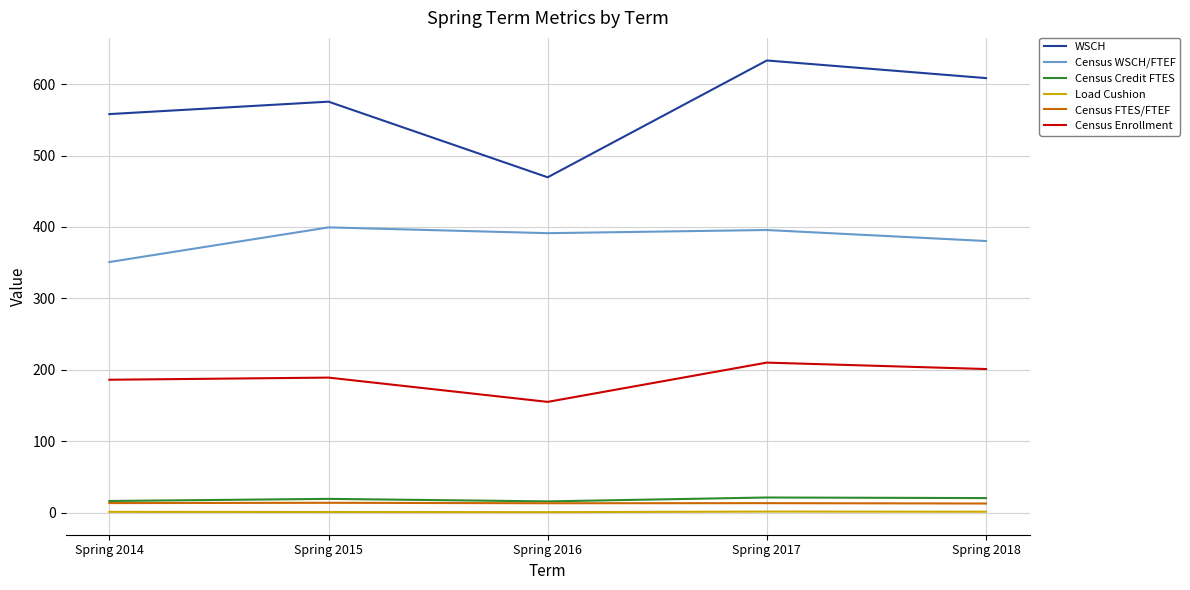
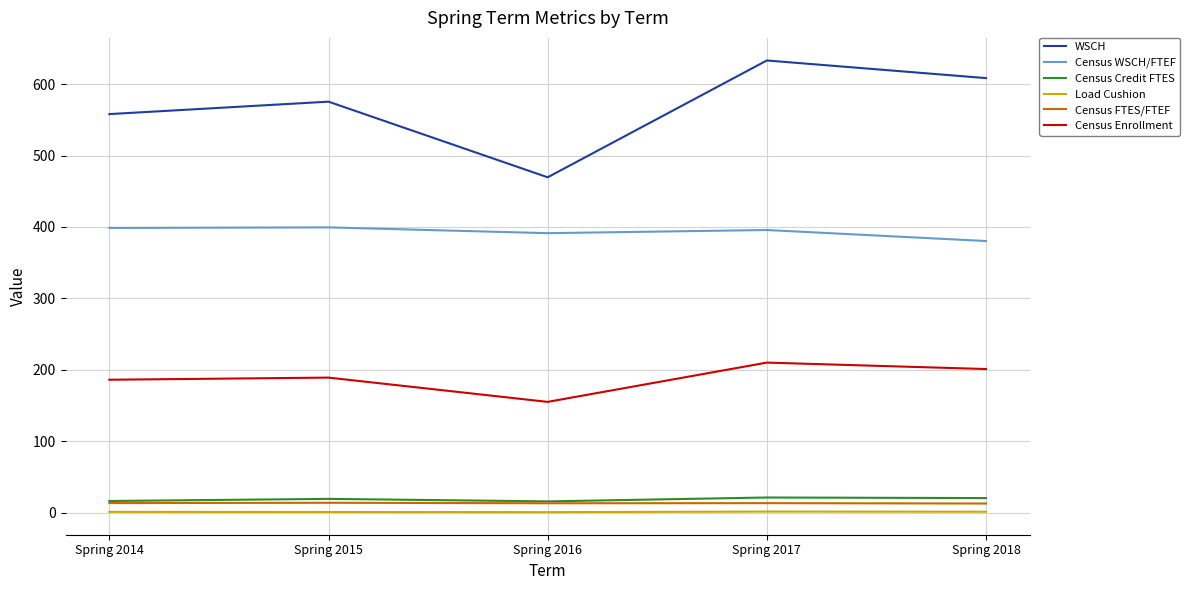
Census WSCH/FTEF, Spring 2014: 350 -> 400
